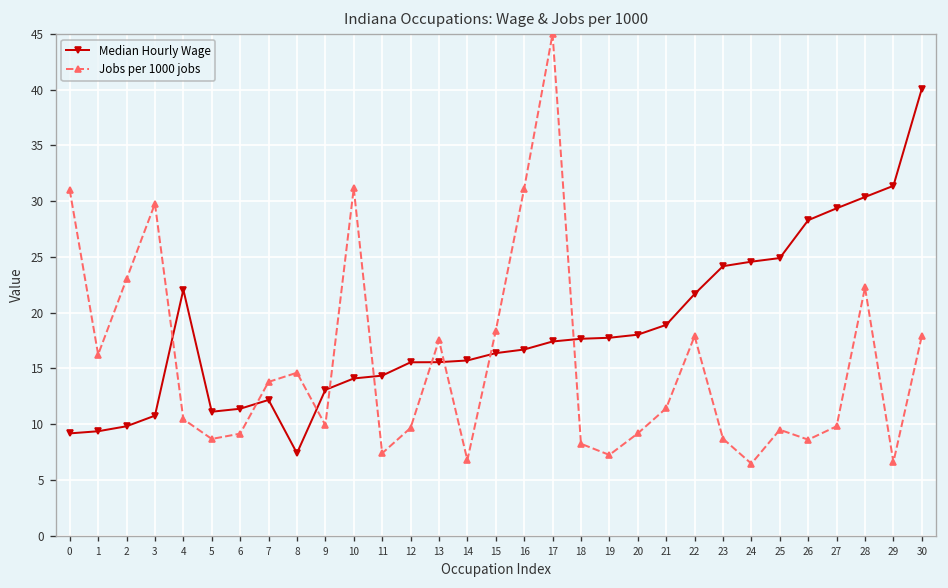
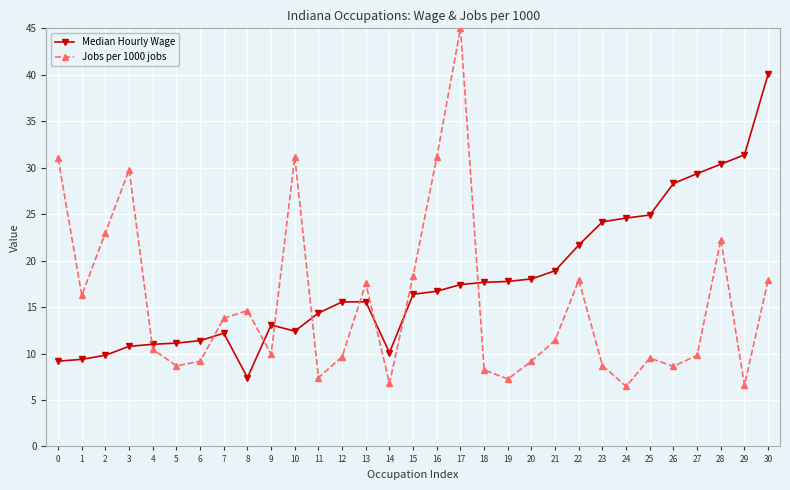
Median Hourly Wage, 4: 22 -> 11
Median Hourly Wage, 10: 14 -> 12
Median Hourly Wage, 14: 16 -> 10
